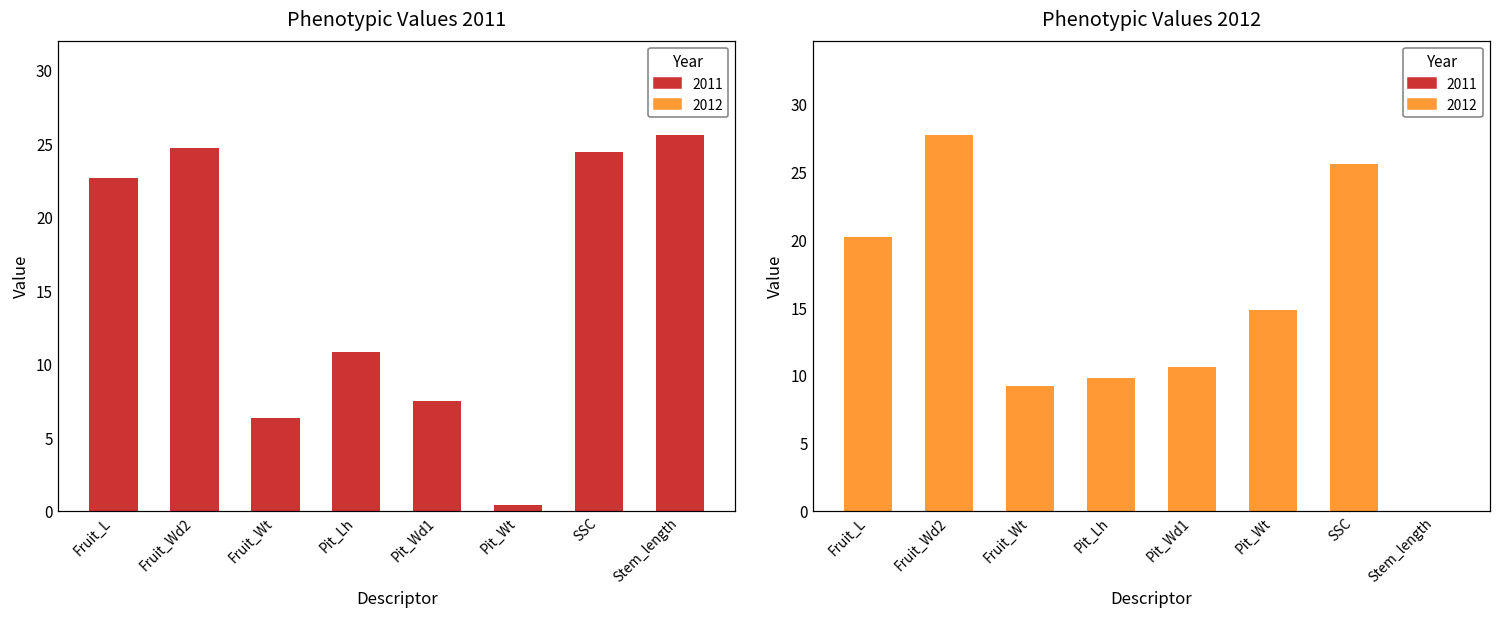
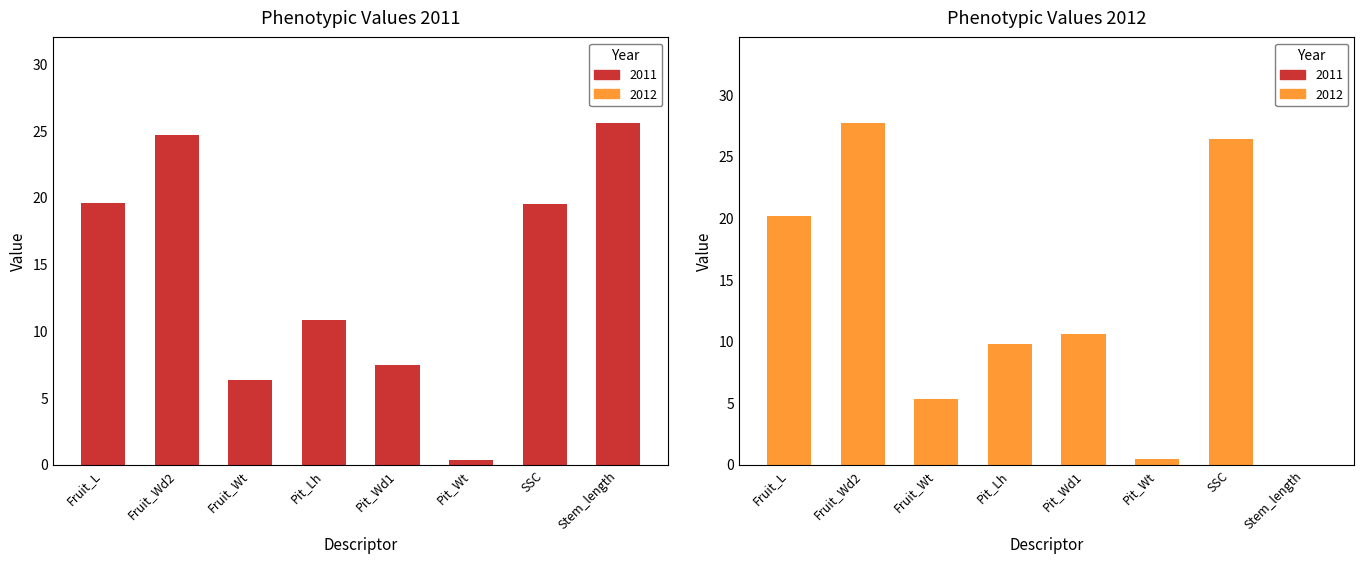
Phenotypic Values 2011, Fruit_L: 22.7 -> 19.6
Phenotypic Values 2011, SSC: 24.4 -> 19.5
Phenotypic Values 2012, Fruit_Wt: 9.2 -> 5.3
Phenotypic Values 2012, Pit_Wt: 14.8 -> 0.4
Phenotypic Values 2012, SSC: 25.6 -> 26.4
